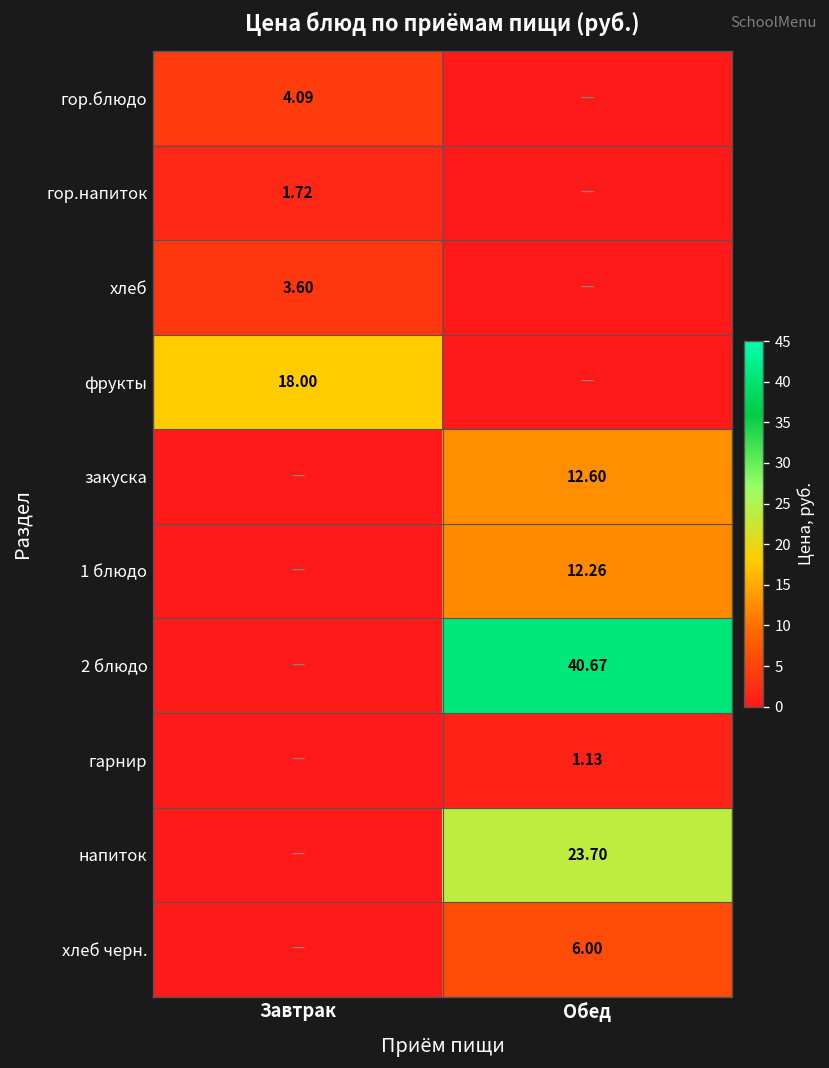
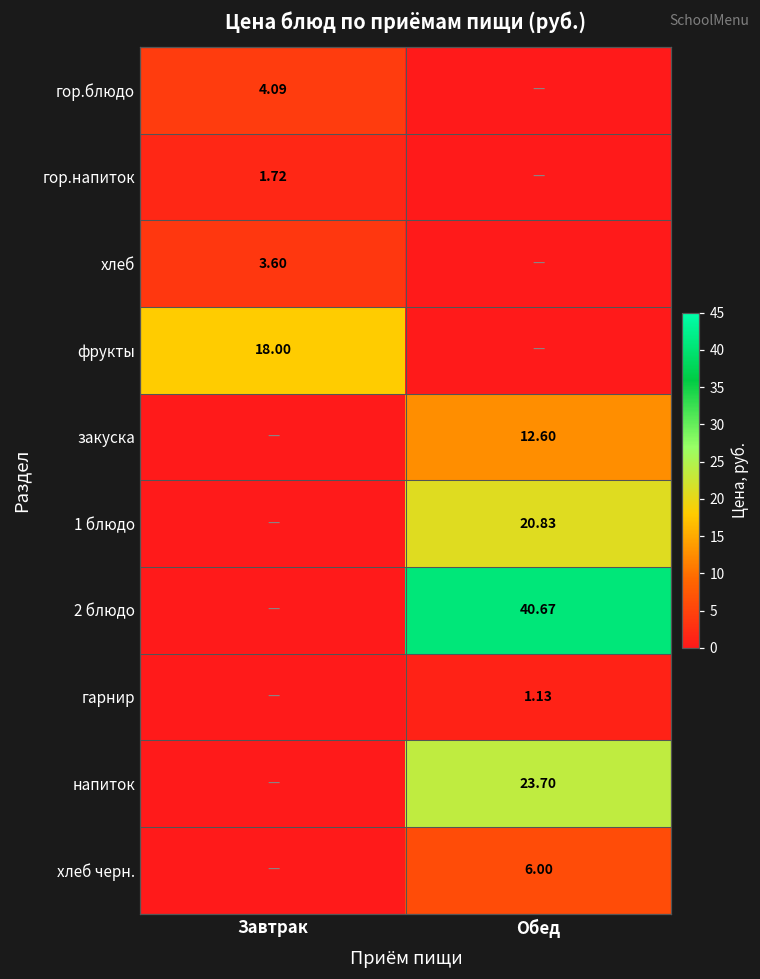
1 блюдо, Обед: 12.26 -> 20.83
